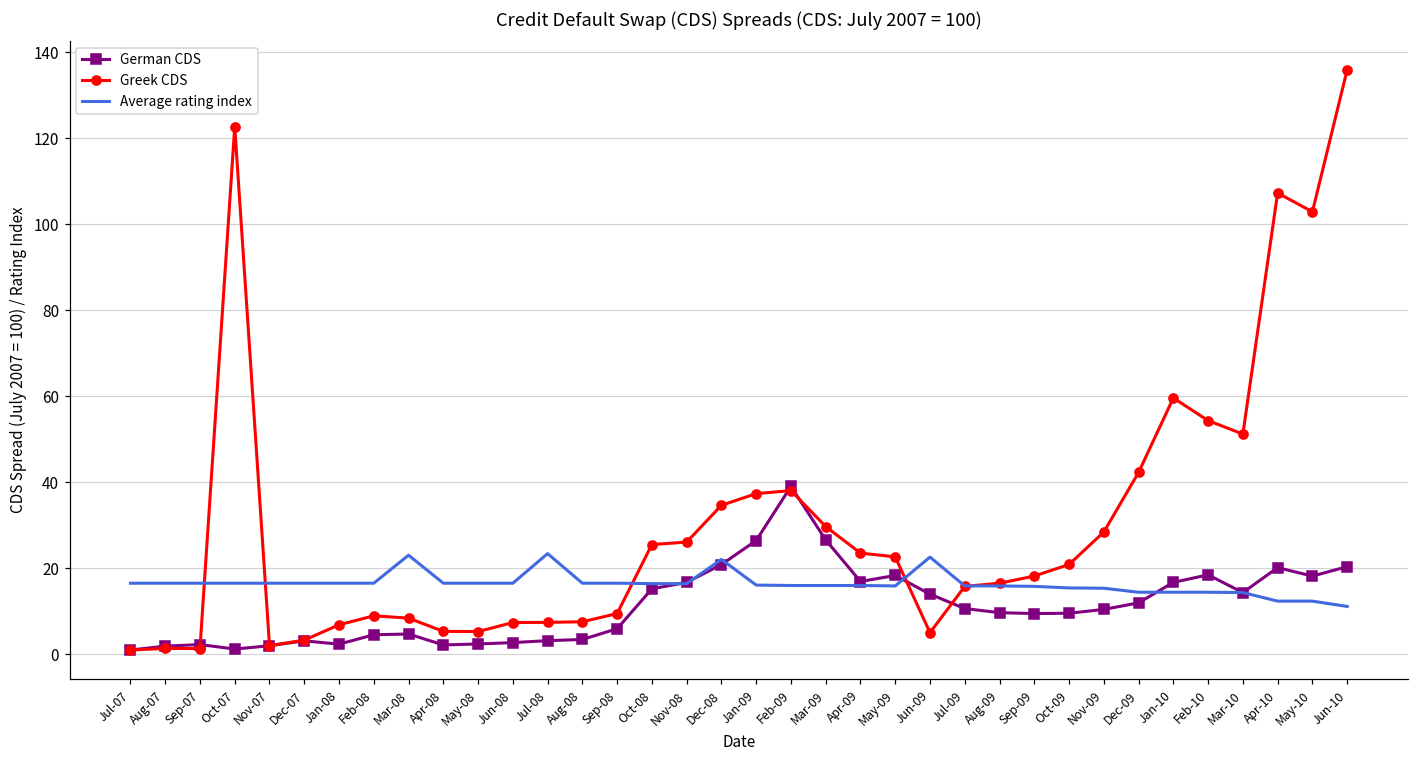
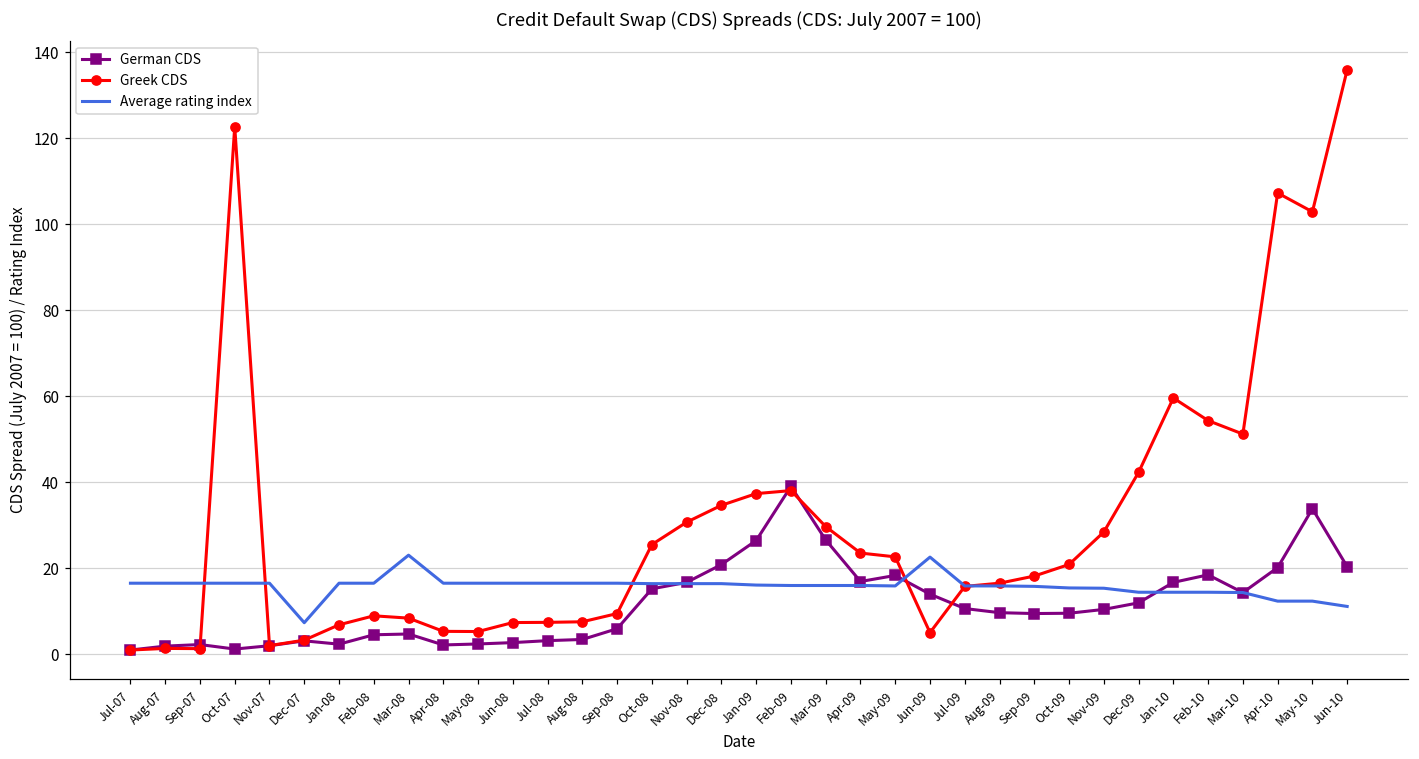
Average rating index, Dec-07: 17 -> 7
Average rating index, Jul-08: 23 -> 17
Greek CDS, Nov-08: 26 -> 31
Average rating index, Dec-08: 22 -> 16
German CDS, May-10: 18 -> 34
